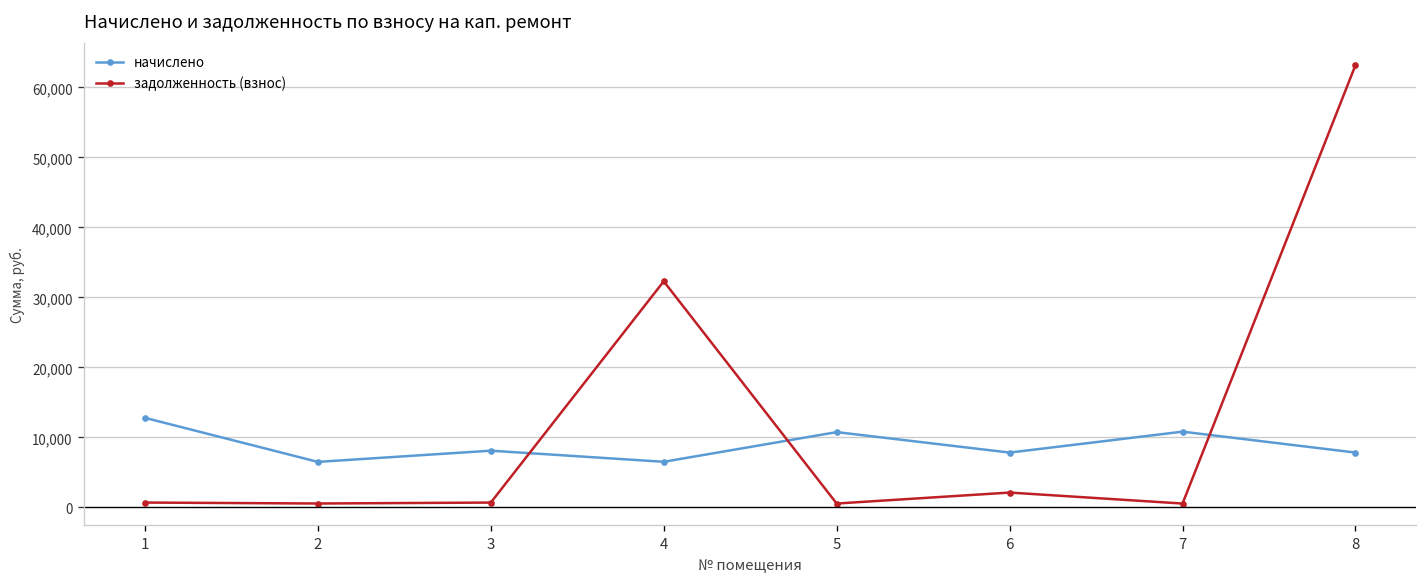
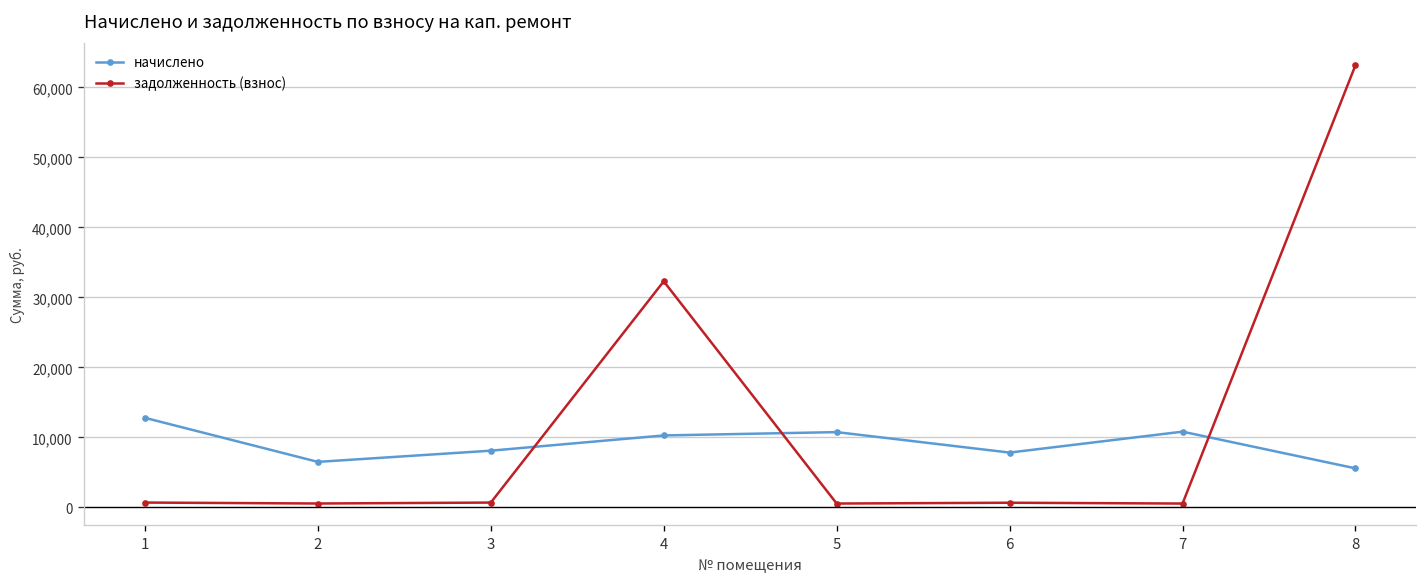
начислено, 4: 7,000 -> 10,000
задолженность (взнос), 6: 2,000 -> 1,000
начислено, 8: 8,000 -> 6,000
